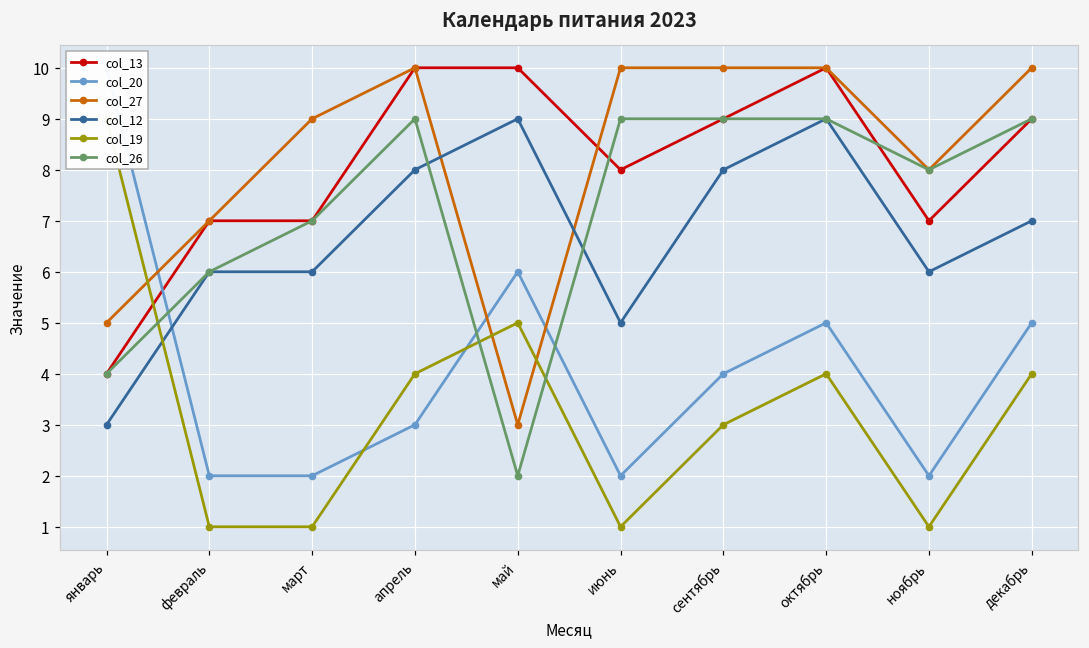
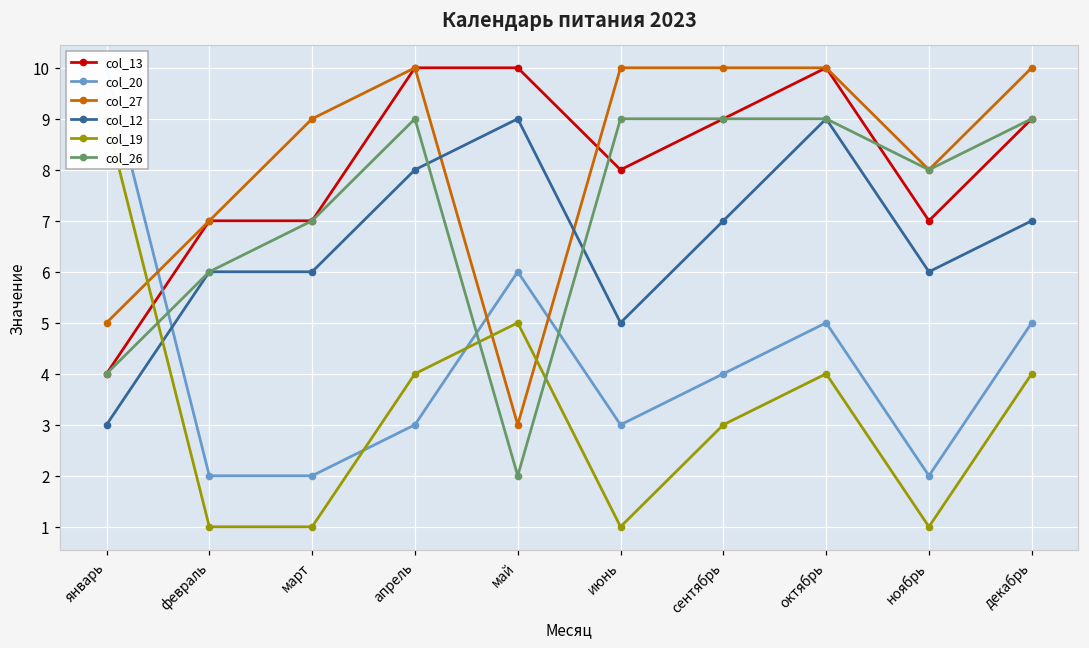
col_20, июнь: 2 -> 3
col_12, сентябрь: 8 -> 7
